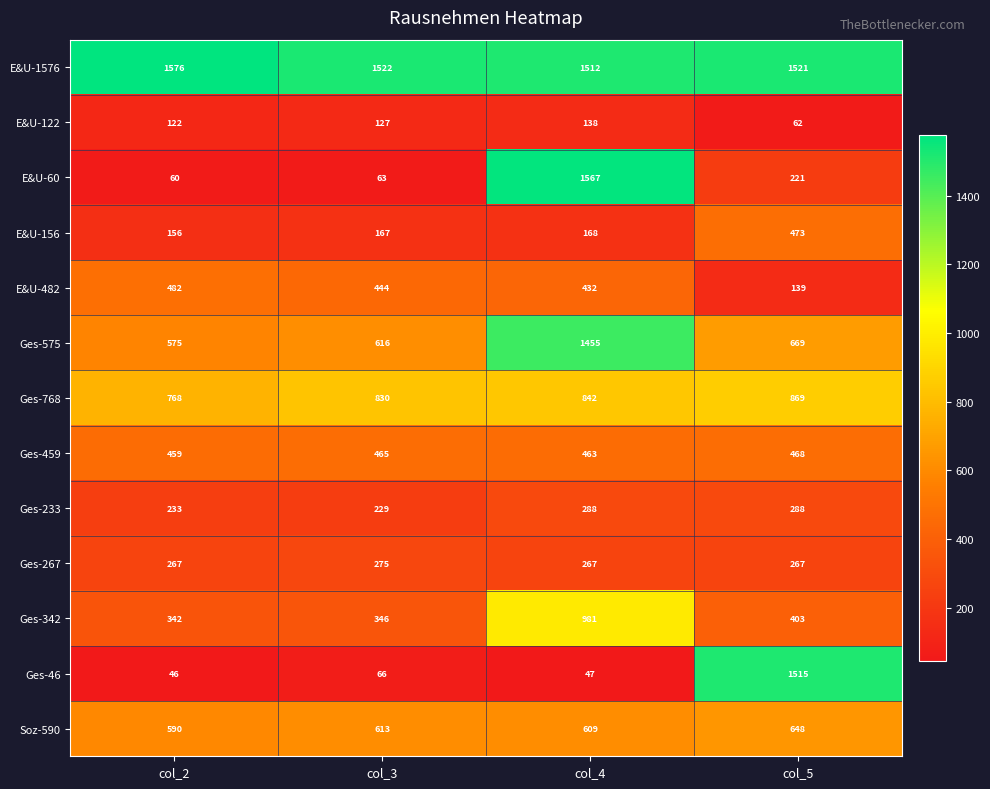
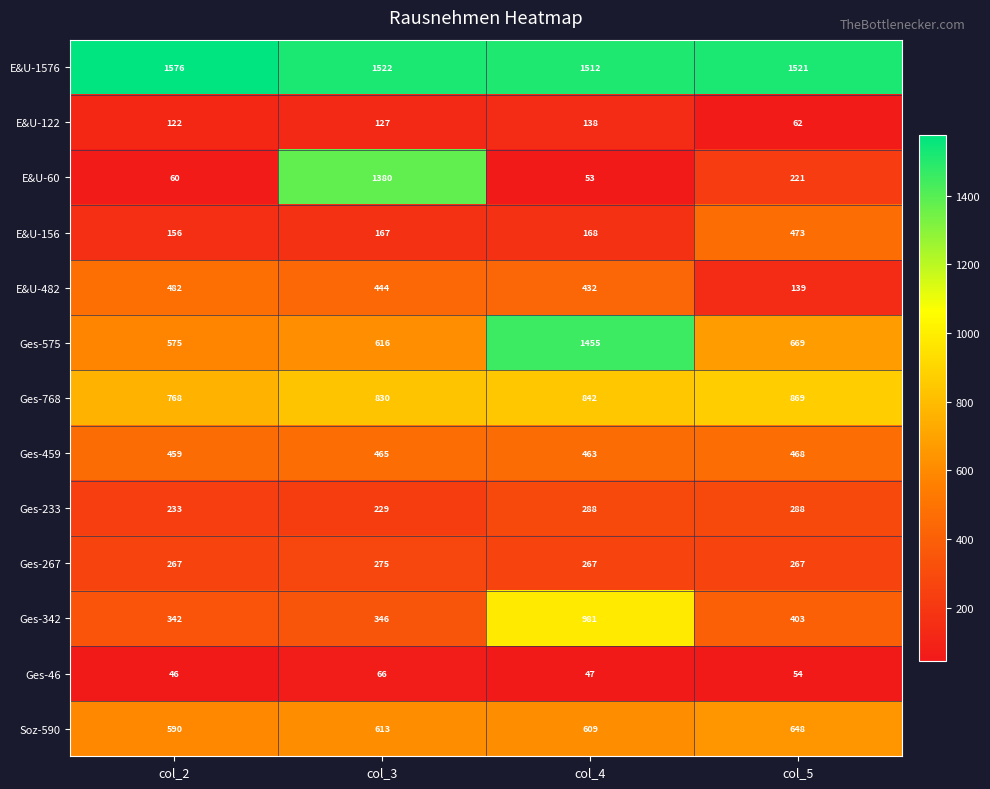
E&U-60, col_3: 63 -> 1380
E&U-60, col_4: 1567 -> 53
Ges-46, col_5: 1515 -> 54
